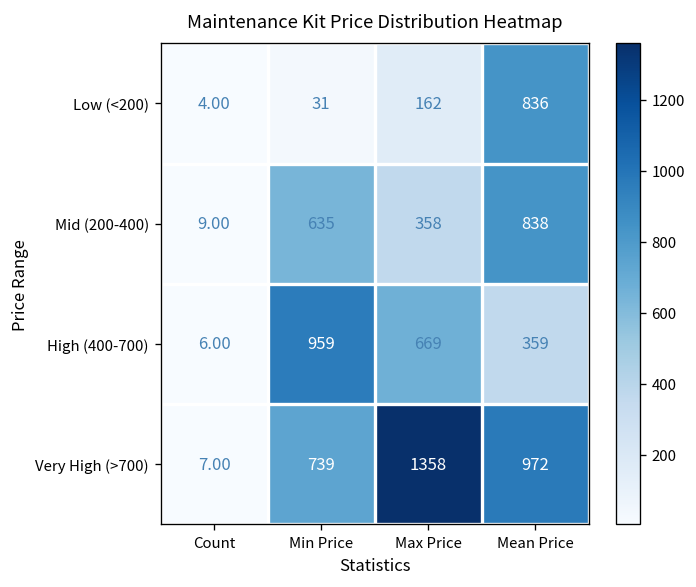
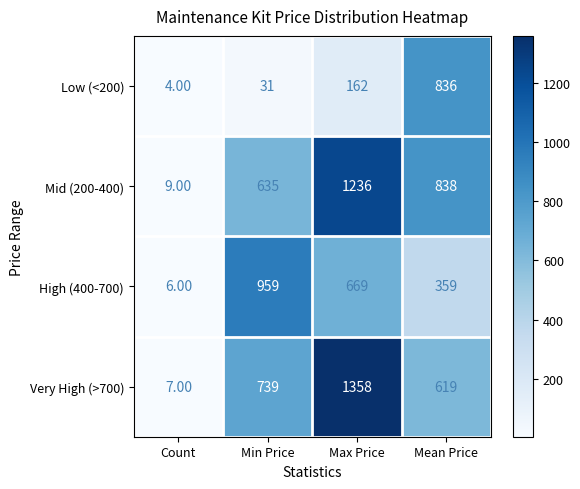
Mid (200-400), Max Price: 358 -> 1236
Very High (>700), Mean Price: 972 -> 619
